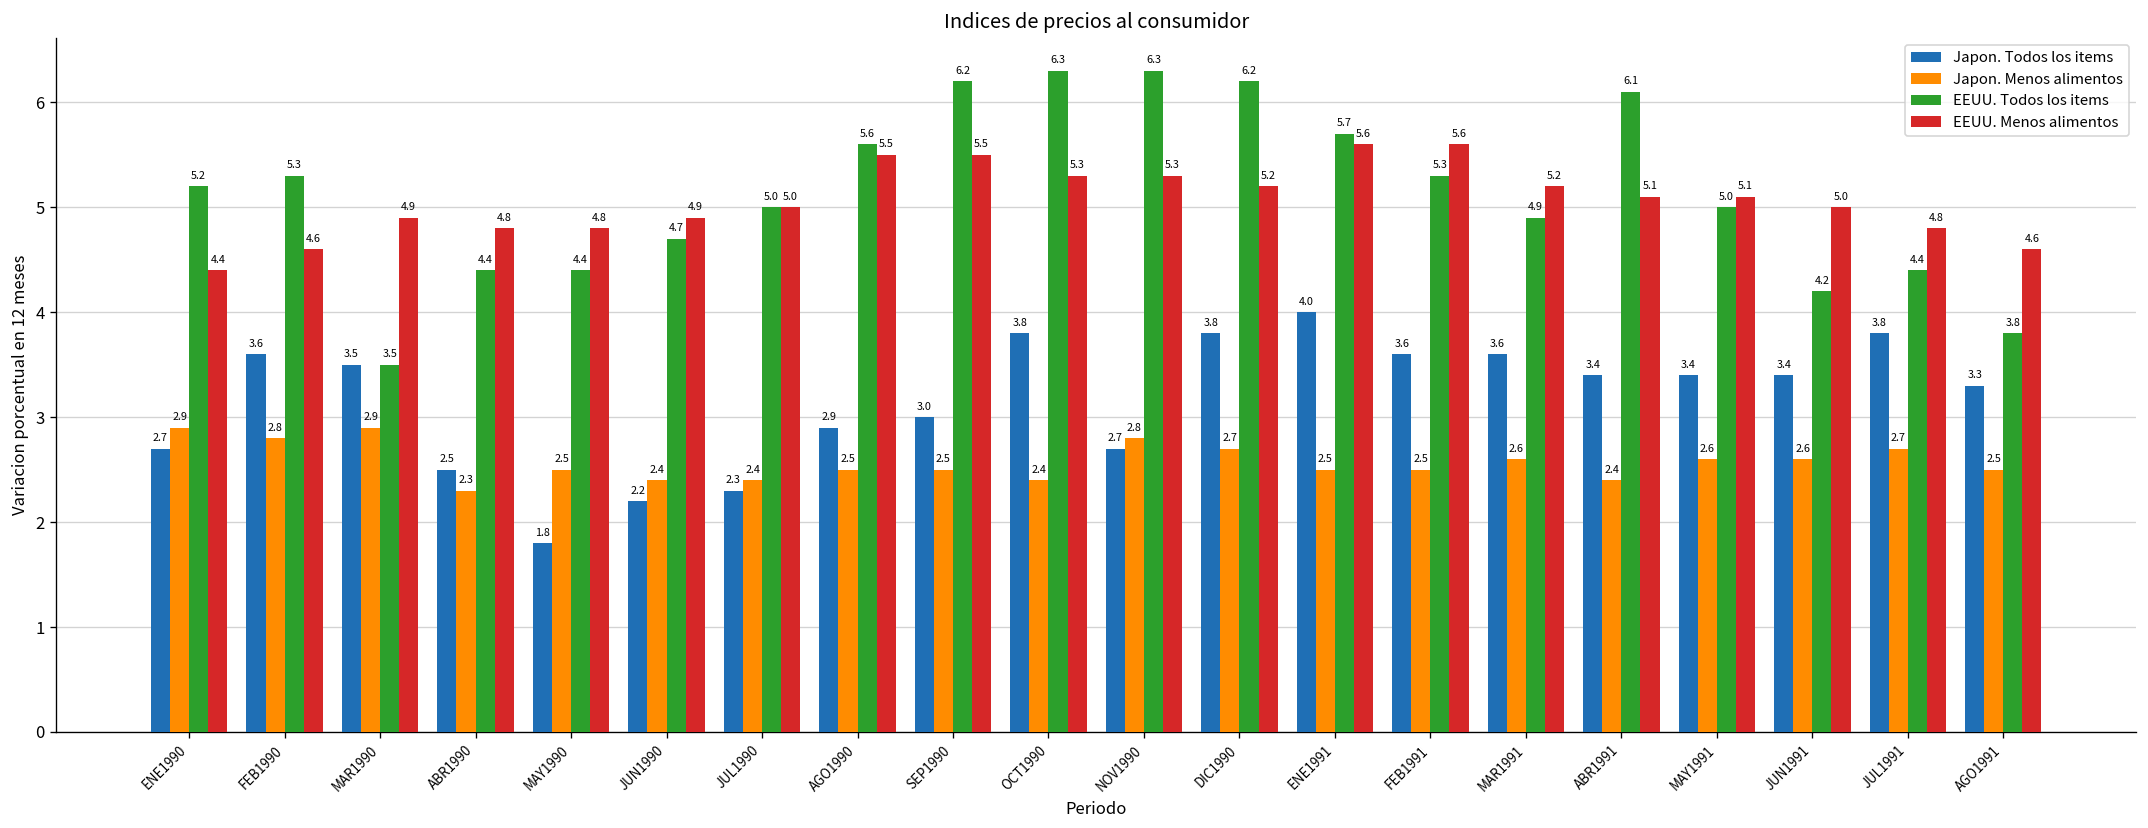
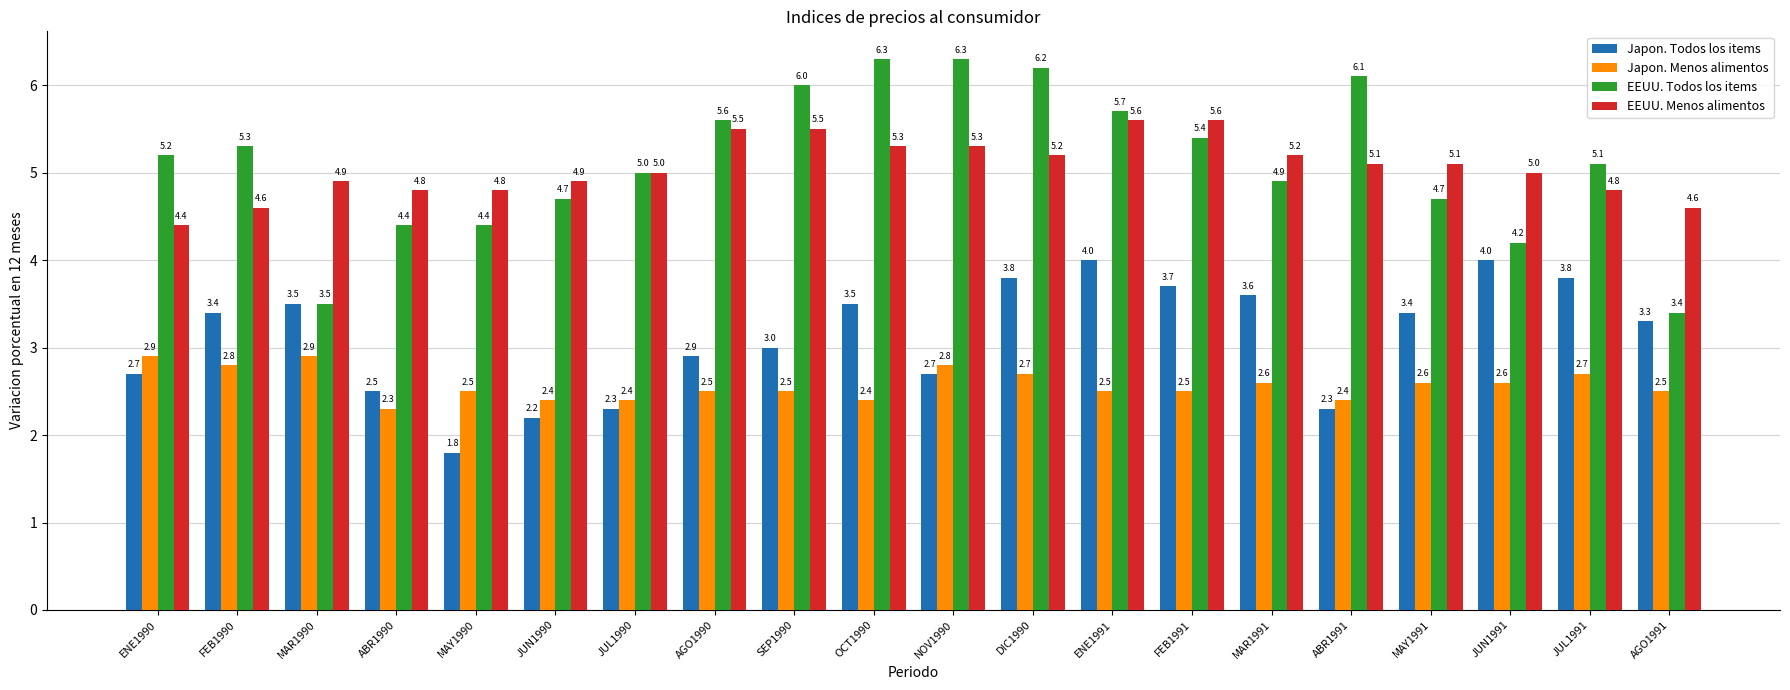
Japon. Todos los items, FEB1990: 3.6 -> 3.4
EEUU. Todos los items, SEP1990: 6.2 -> 6.0
Japon. Todos los items, OCT1990: 3.8 -> 3.5
Japon. Todos los items, FEB1991: 3.6 -> 3.7
EEUU. Todos los items, FEB1991: 5.3 -> 5.4
Japon. Todos los items, ABR1991: 3.4 -> 2.3
EEUU. Todos los items, MAY1991: 5.0 -> 4.7
Japon. Todos los items, JUN1991: 3.4 -> 4.0
EEUU. Todos los items, JUL1991: 4.4 -> 5.1
EEUU. Todos los items, AGO1991: 3.8 -> 3.4
